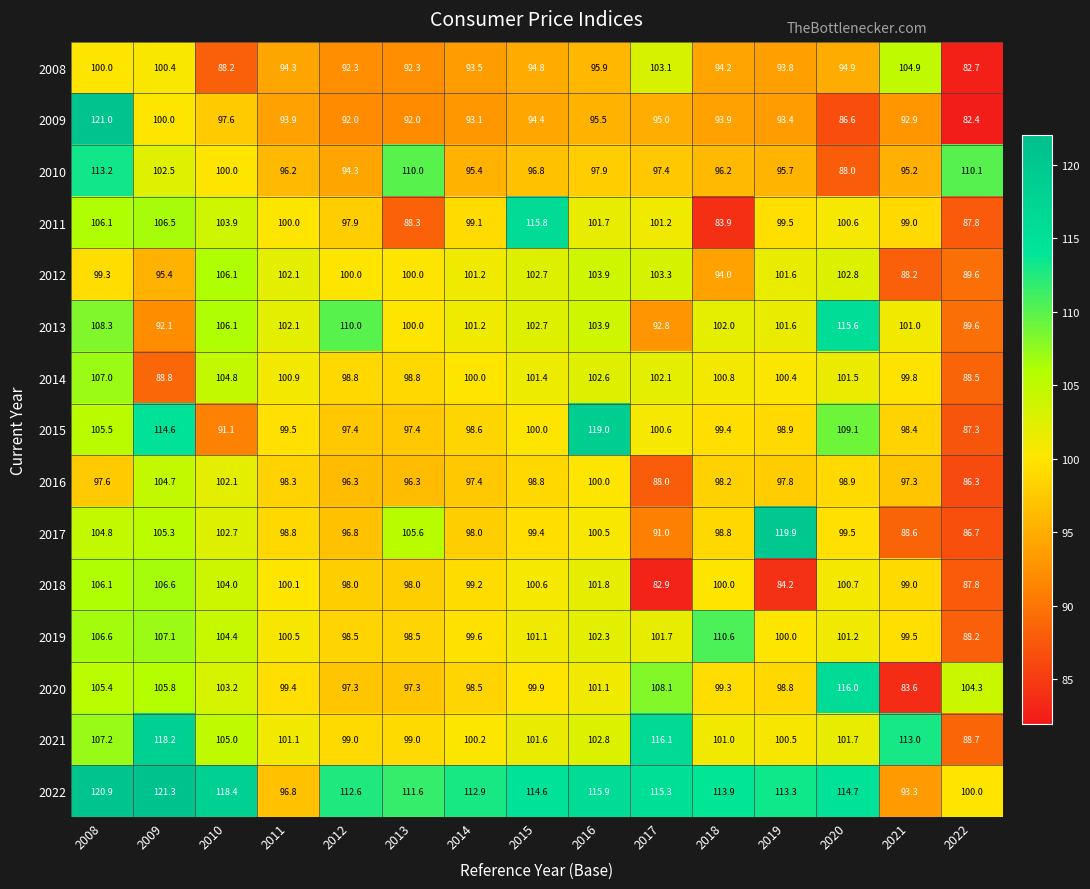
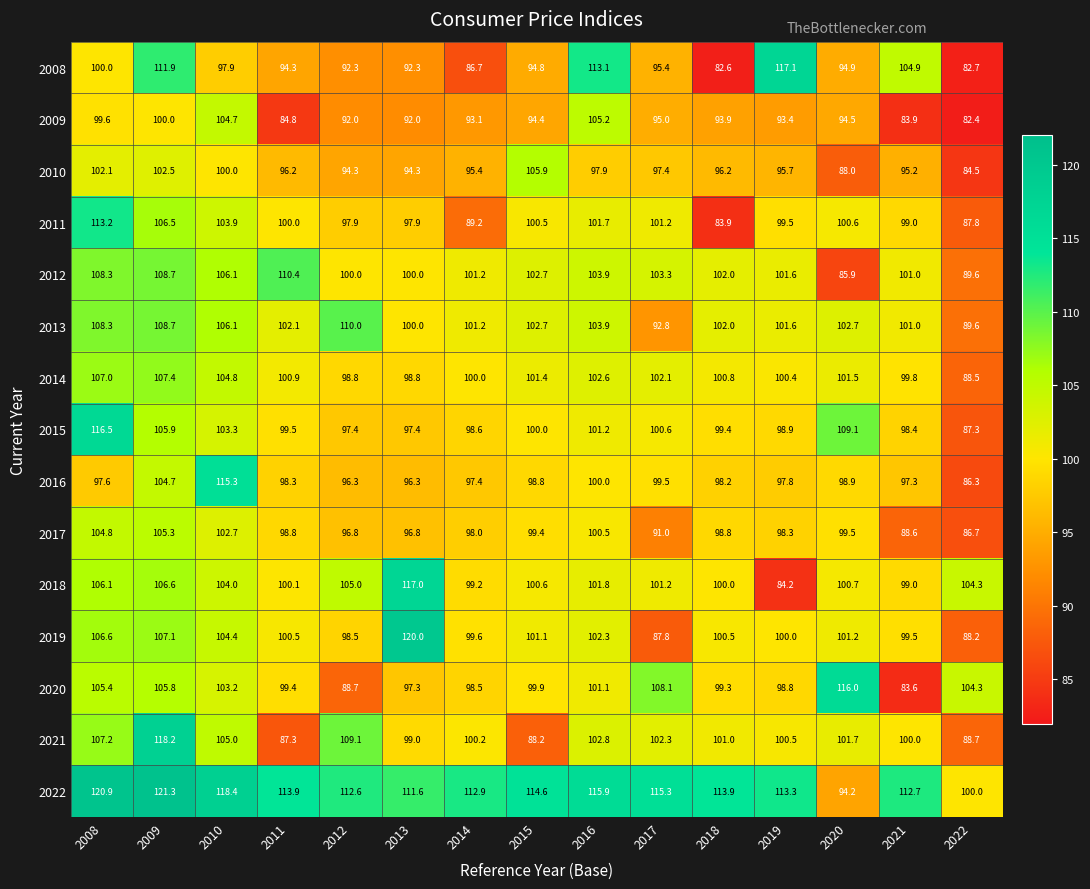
2008, 2009: 100.4 -> 111.9
2008, 2010: 88.2 -> 97.9
2008, 2014: 93.5 -> 86.7
2008, 2016: 95.9 -> 113.1
2008, 2017: 103.1 -> 95.4
2008, 2018: 94.2 -> 82.6
2008, 2019: 93.8 -> 117.1
2009, 2008: 121.0 -> 99.6
2009, 2010: 97.6 -> 104.7
2009, 2011: 93.9 -> 84.8
2009, 2016: 95.5 -> 105.2
2009, 2020: 86.6 -> 94.5
2009, 2021: 92.9 -> 83.9
2010, 2008: 113.2 -> 102.1
2010, 2013: 110.0 -> 94.3
2010, 2015: 96.8 -> 105.9
2010, 2022: 110.1 -> 84.5
2011, 2008: 106.1 -> 113.2
2011, 2013: 88.3 -> 97.9
2011, 2014: 99.1 -> 89.2
2011, 2015: 115.8 -> 100.5
2012, 2008: 99.3 -> 108.3
2012, 2009: 95.4 -> 108.7
2012, 2011: 102.1 -> 110.4
2012, 2018: 94.0 -> 102.0
2012, 2020: 102.8 -> 85.9
2012, 2021: 88.2 -> 101.0
2013, 2009: 92.1 -> 108.7
2013, 2020: 115.6 -> 102.7
2014, 2009: 88.8 -> 107.4
2015, 2008: 105.5 -> 116.5
2015, 2009: 114.6 -> 105.9
2015, 2010: 91.1 -> 103.3
2015, 2016: 119.0 -> 101.2
2016, 2010: 102.1 -> 115.3
2016, 2017: 88.0 -> 99.5
2017, 2013: 105.6 -> 96.8
2017, 2019: 119.9 -> 98.3
2018, 2012: 98.0 -> 105.0
2018, 2013: 98.0 -> 117.0
2018, 2017: 82.9 -> 101.2
2018, 2022: 87.8 -> 104.3
2019, 2013: 98.5 -> 120.0
2019, 2017: 101.7 -> 87.8
2019, 2018: 110.6 -> 100.5
2020, 2012: 97.3 -> 88.7
2021, 2011: 101.1 -> 87.3
2021, 2012: 99.0 -> 109.1
2021, 2015: 101.6 -> 88.2
2021, 2017: 116.1 -> 102.3
2021, 2021: 113.0 -> 100.0
2022, 2011: 96.8 -> 113.9
2022, 2020: 114.7 -> 94.2
2022, 2021: 93.3 -> 112.7
